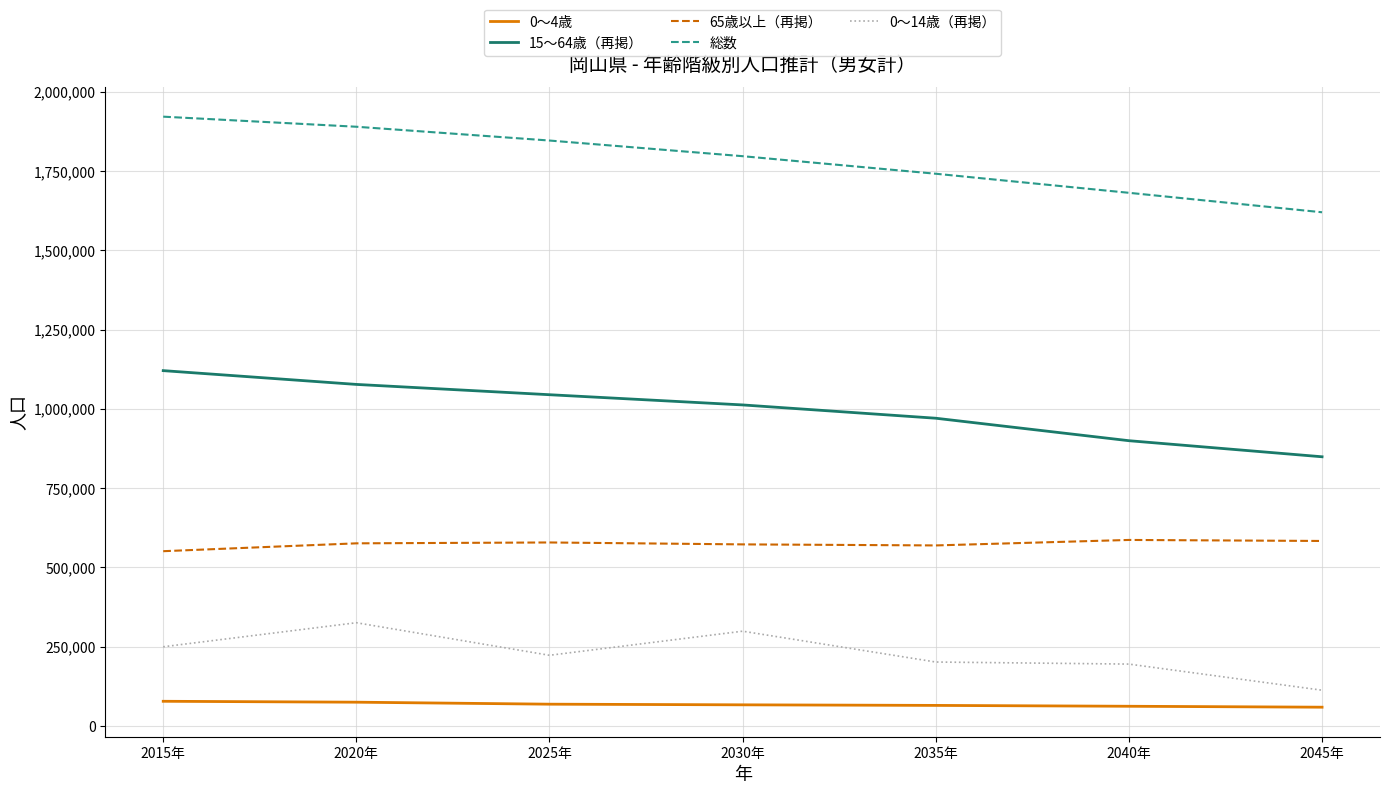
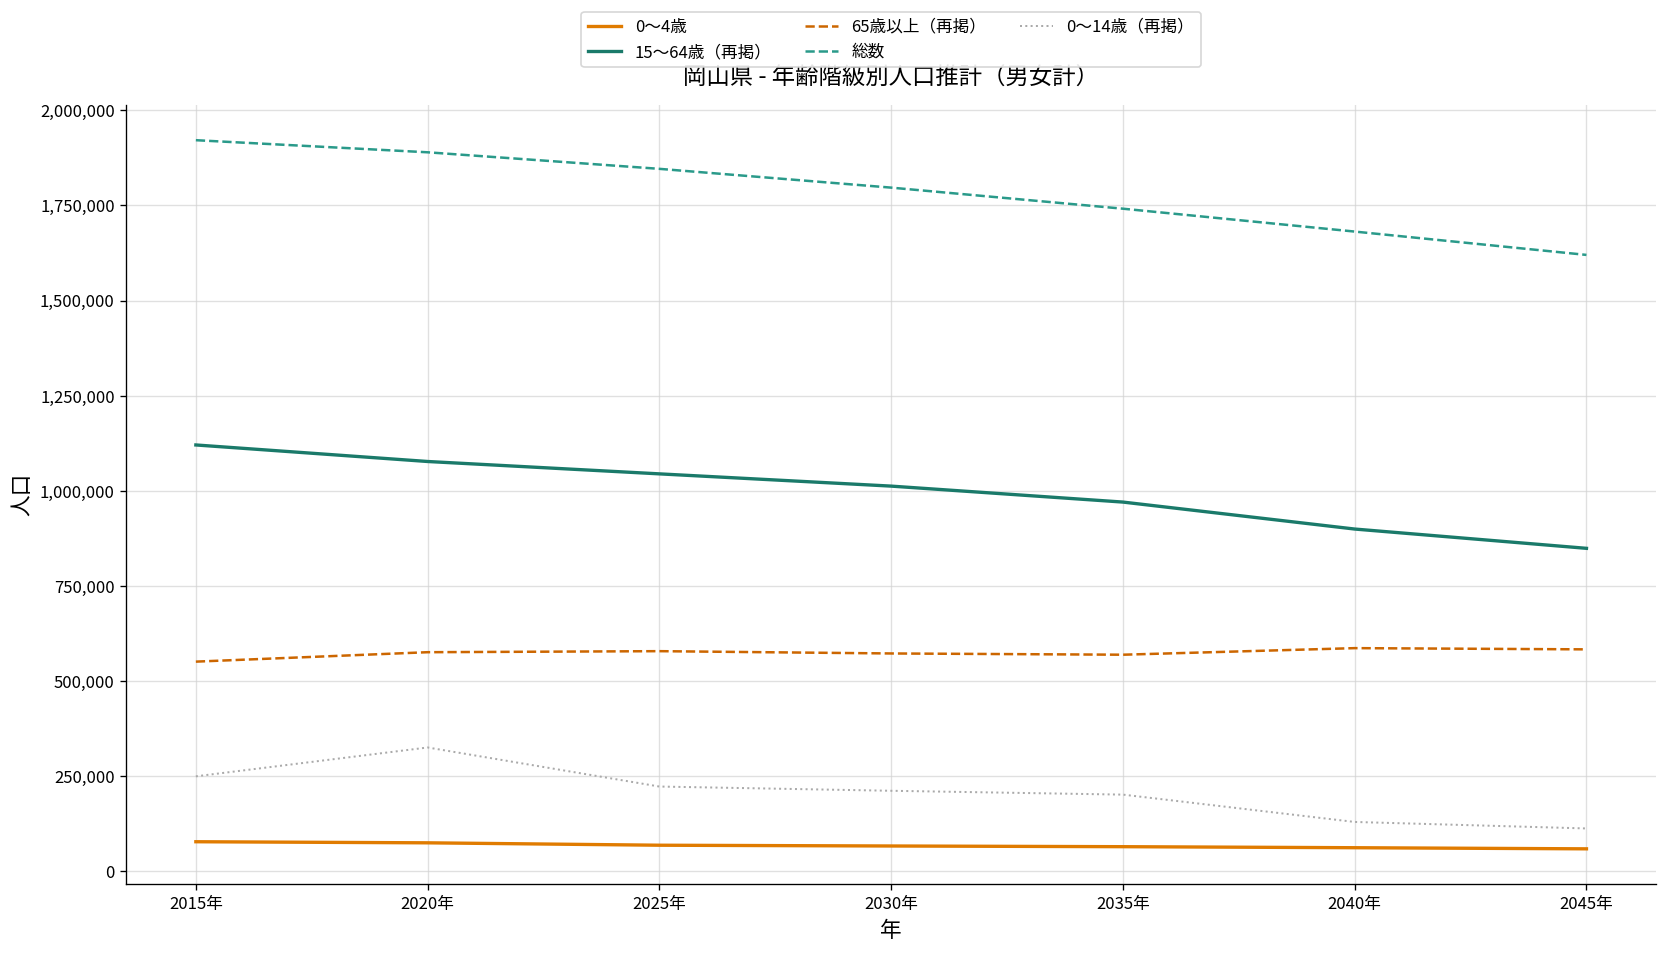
0～14歳（再掲）, 2030年: 300,000 -> 210,000
0～14歳（再掲）, 2040年: 200,000 -> 130,000
